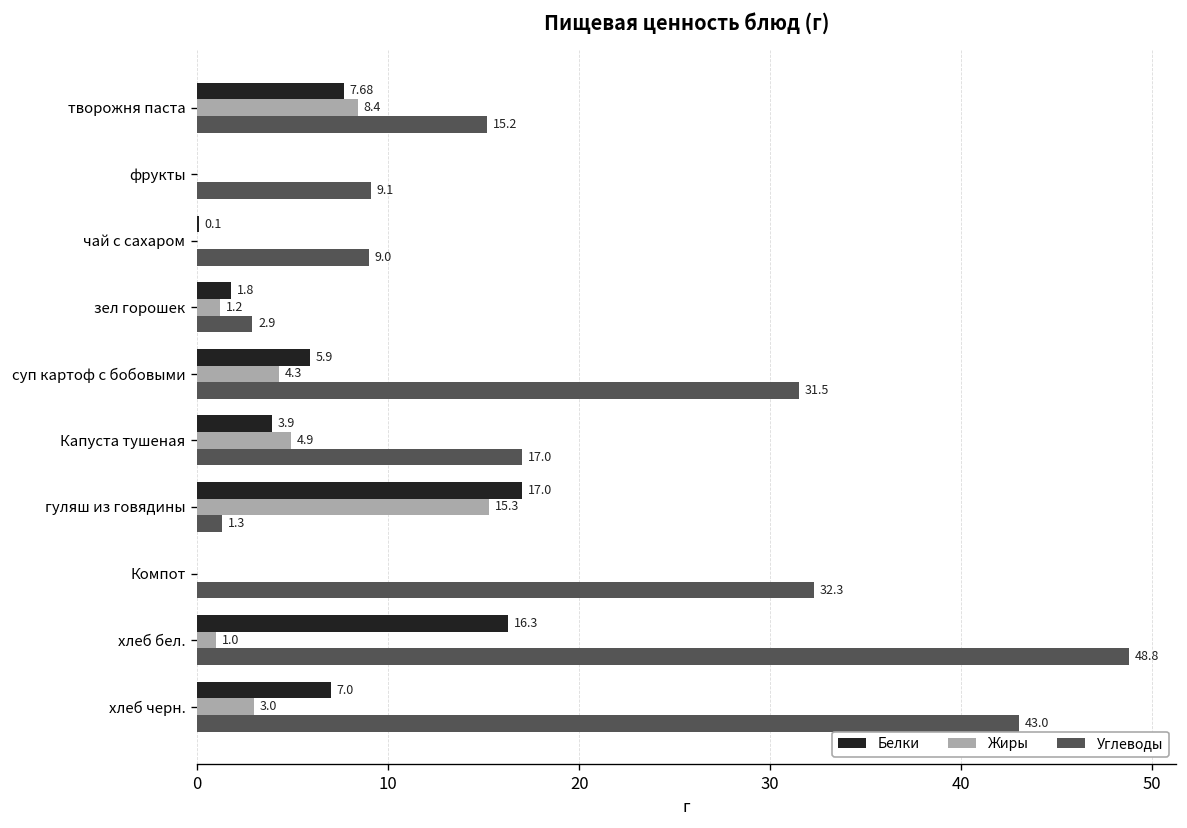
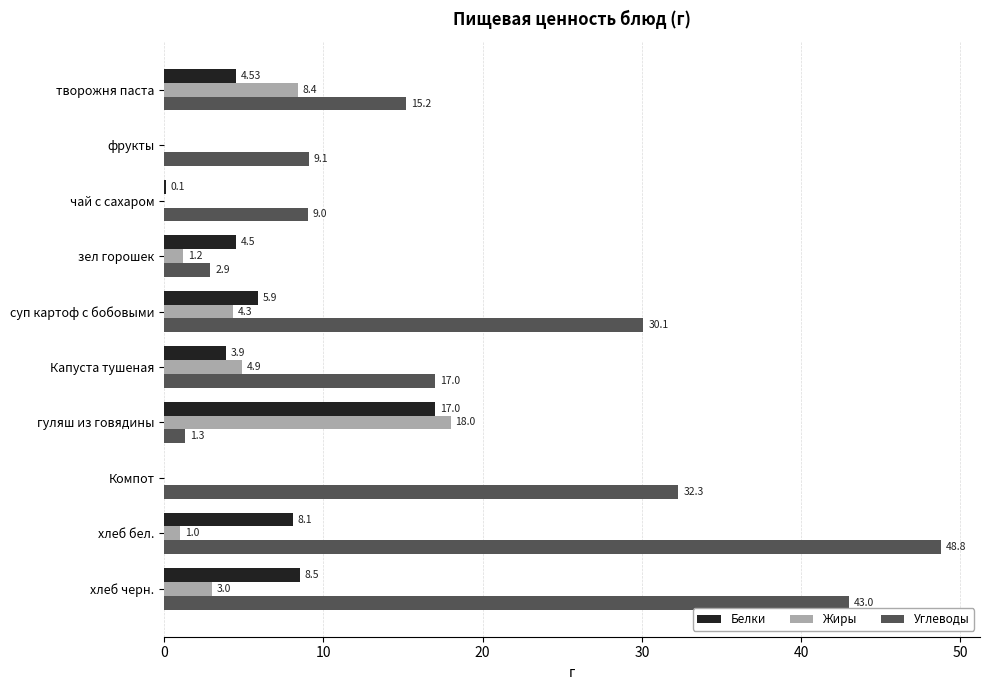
Белки, творожня паста: 7.68 -> 4.53
Белки, зел горошек: 1.8 -> 4.5
Углеводы, суп картоф с бобовыми: 31.5 -> 30.1
Жиры, гуляш из говядины: 15.3 -> 18.0
Белки, хлеб бел.: 16.3 -> 8.1
Белки, хлеб черн.: 7.0 -> 8.5
